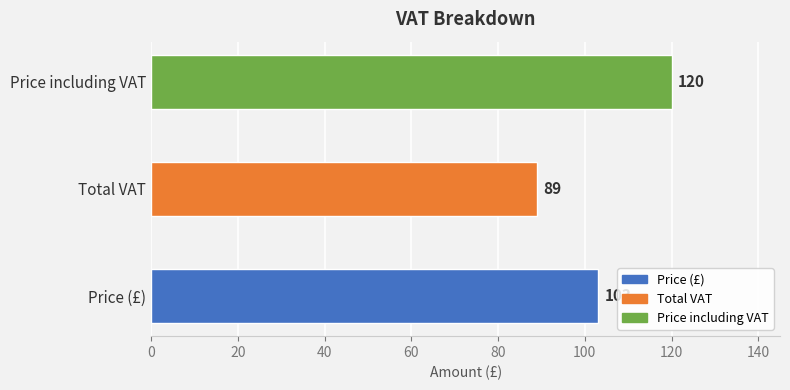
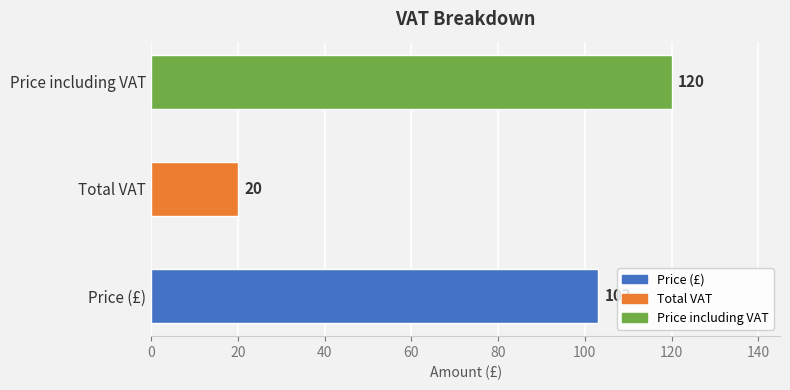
Total VAT: 89 -> 20
